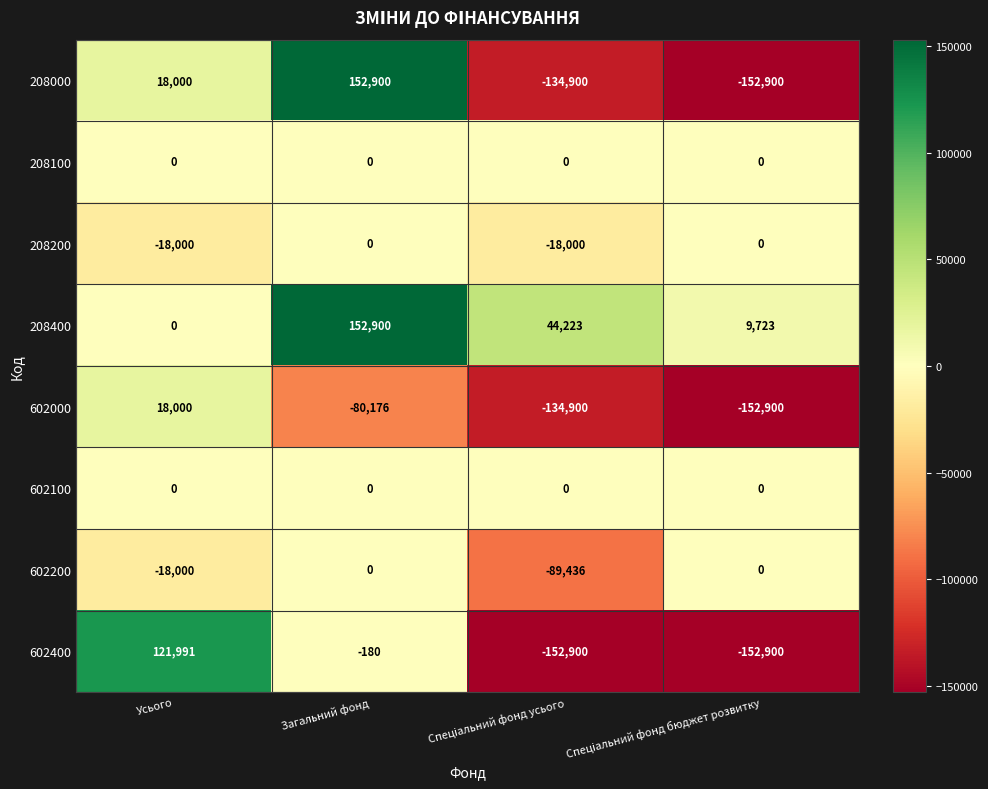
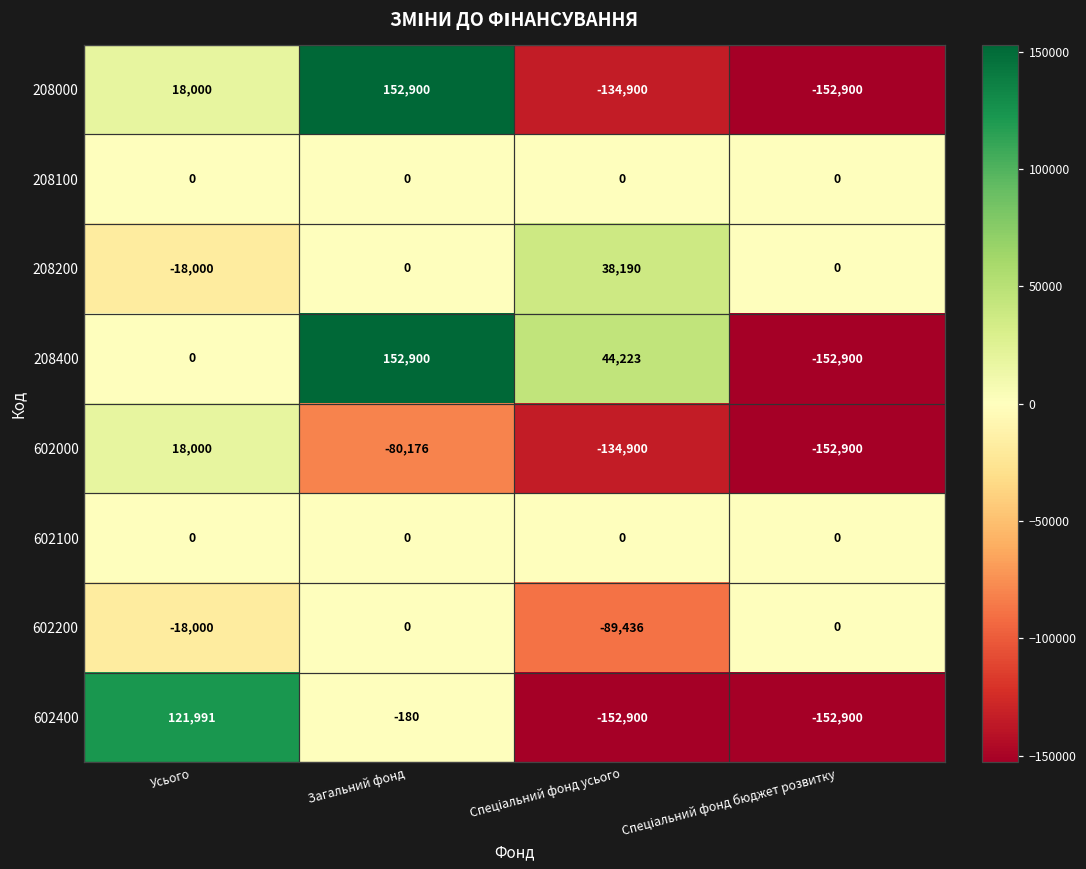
208200, Спеціальний фонд усього: -18,000 -> 38,190
208400, Спеціальний фонд бюджет розвитку: 9,723 -> -152,900
